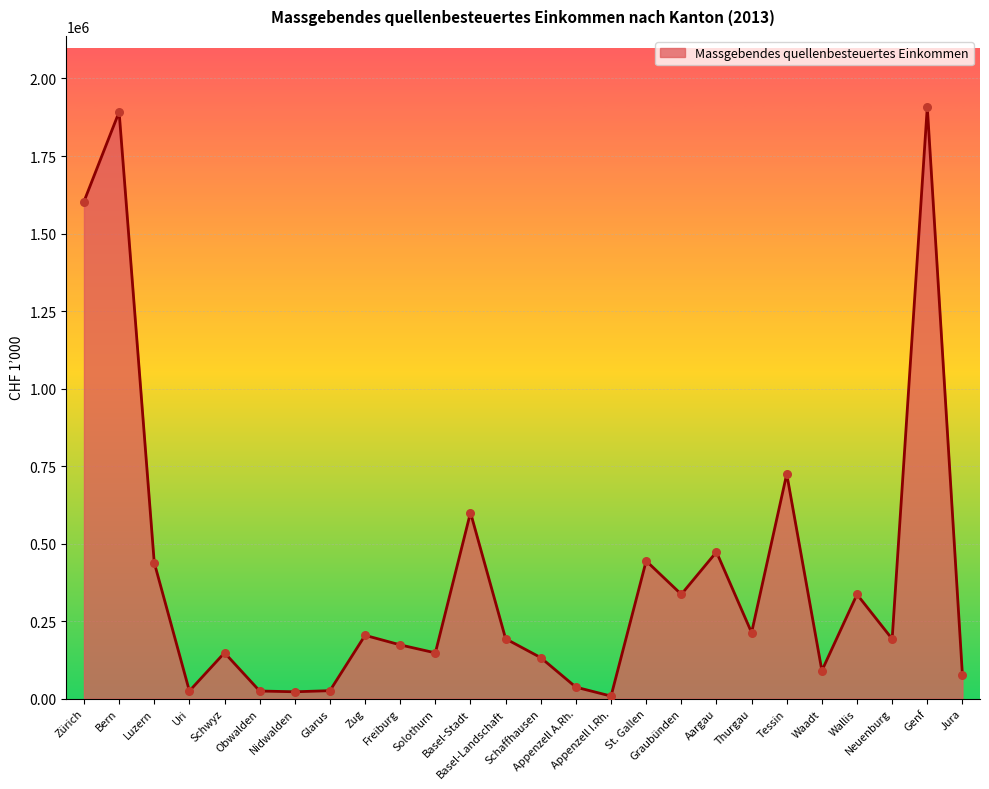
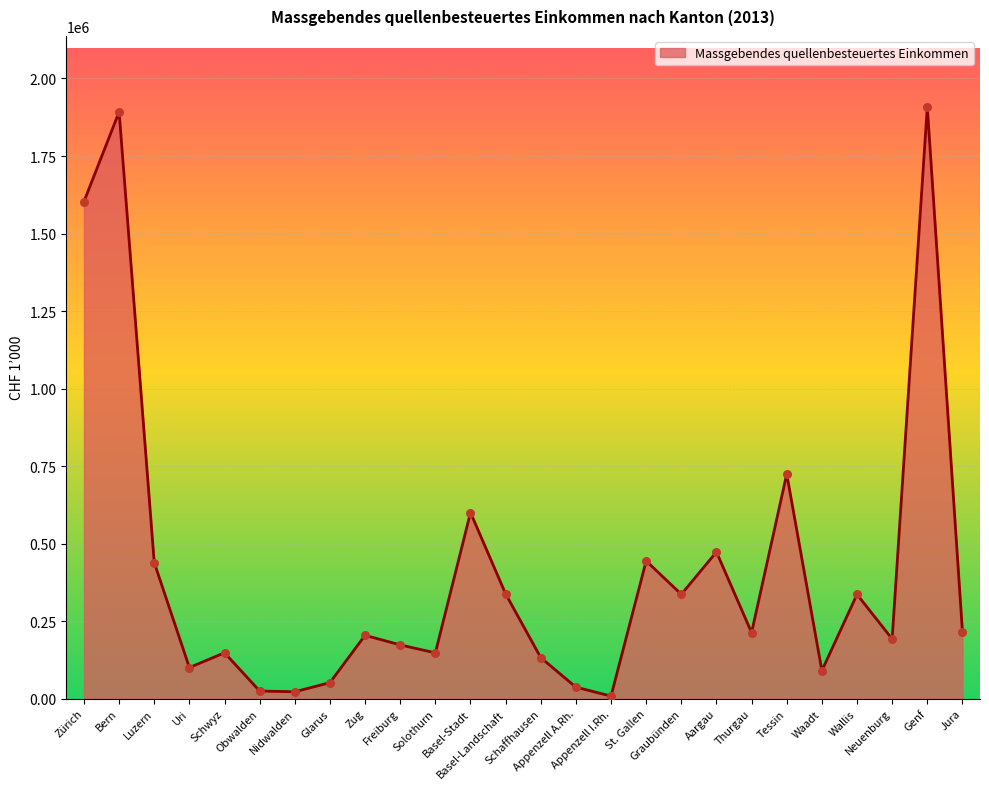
Uri: 20000 -> 100000
Glarus: 30000 -> 50000
Basel-Landschaft: 190000 -> 340000
Jura: 80000 -> 220000
